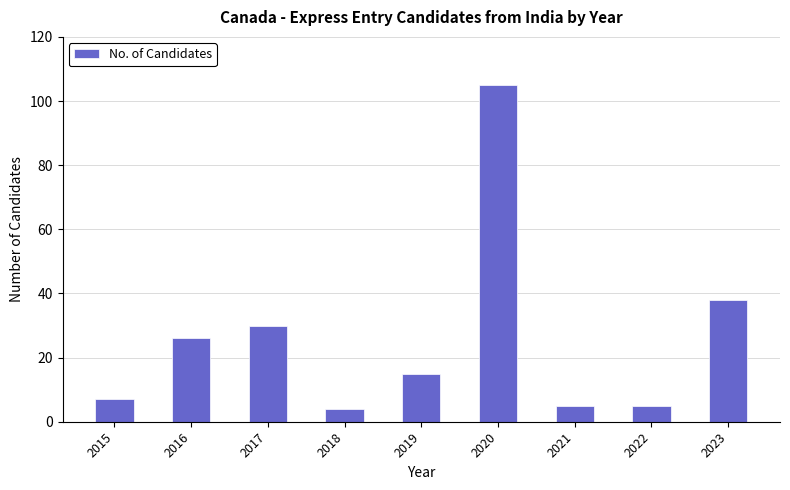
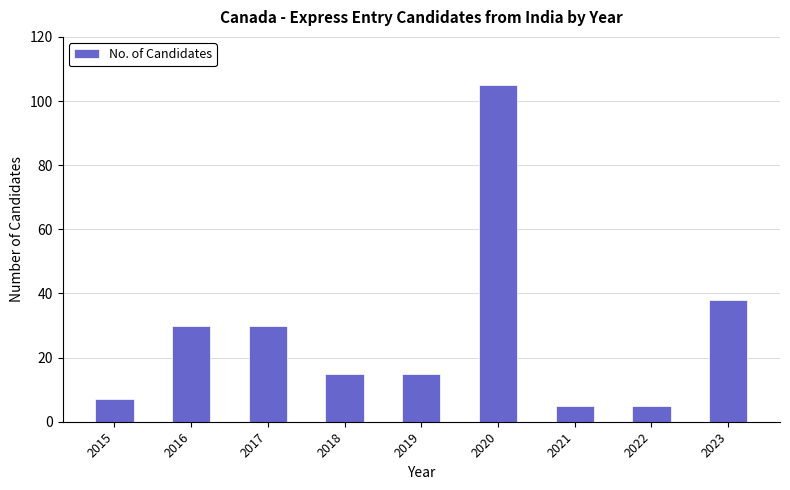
2016: 26 -> 30
2018: 4 -> 15
